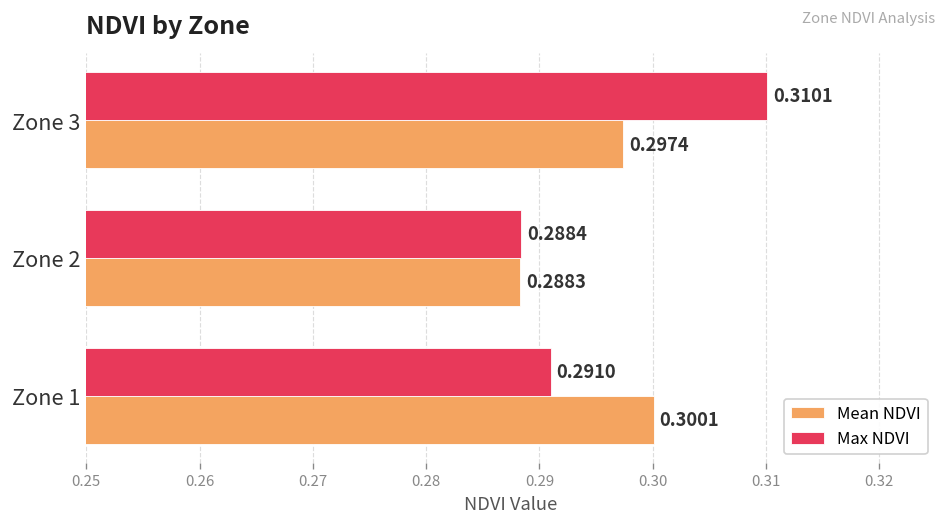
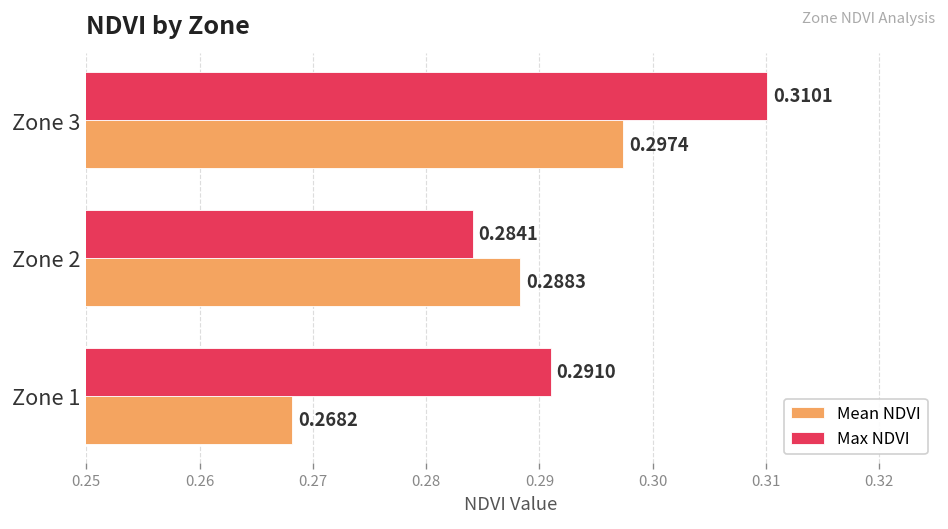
Max NDVI, Zone 2: 0.2884 -> 0.2841
Mean NDVI, Zone 1: 0.3001 -> 0.2682
